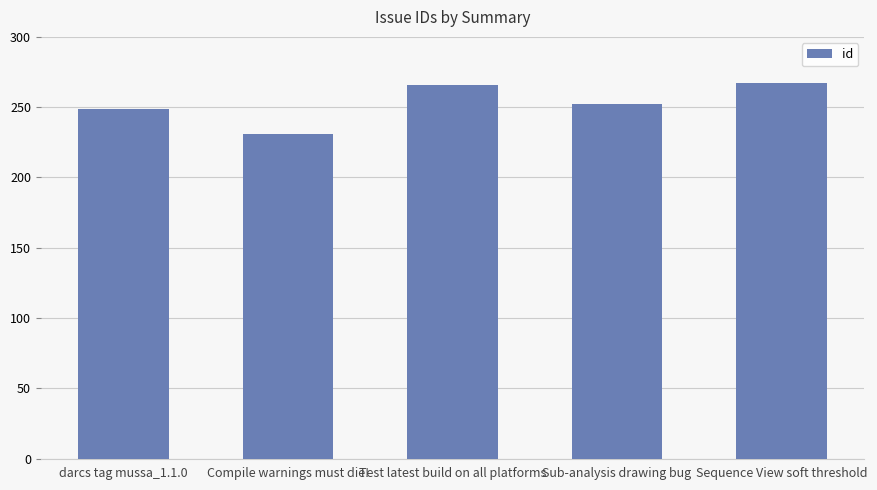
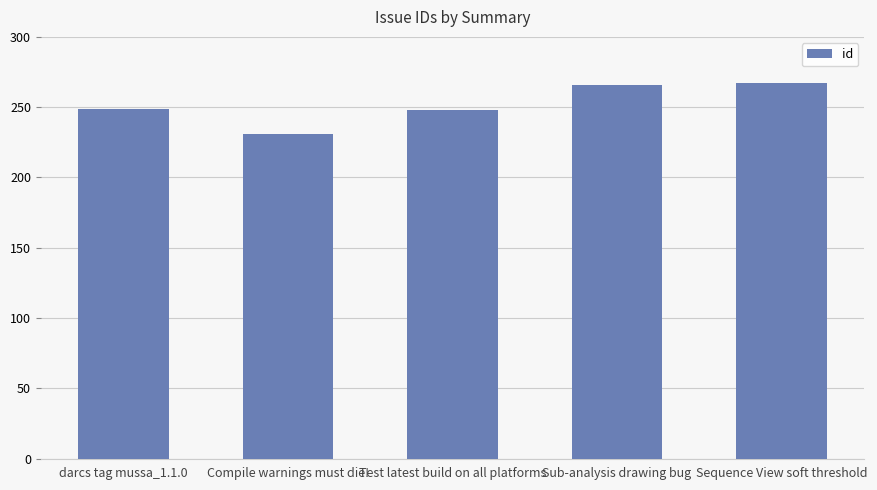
Test latest build on all platforms: 266 -> 248
Sub-analysis drawing bug: 252 -> 266
